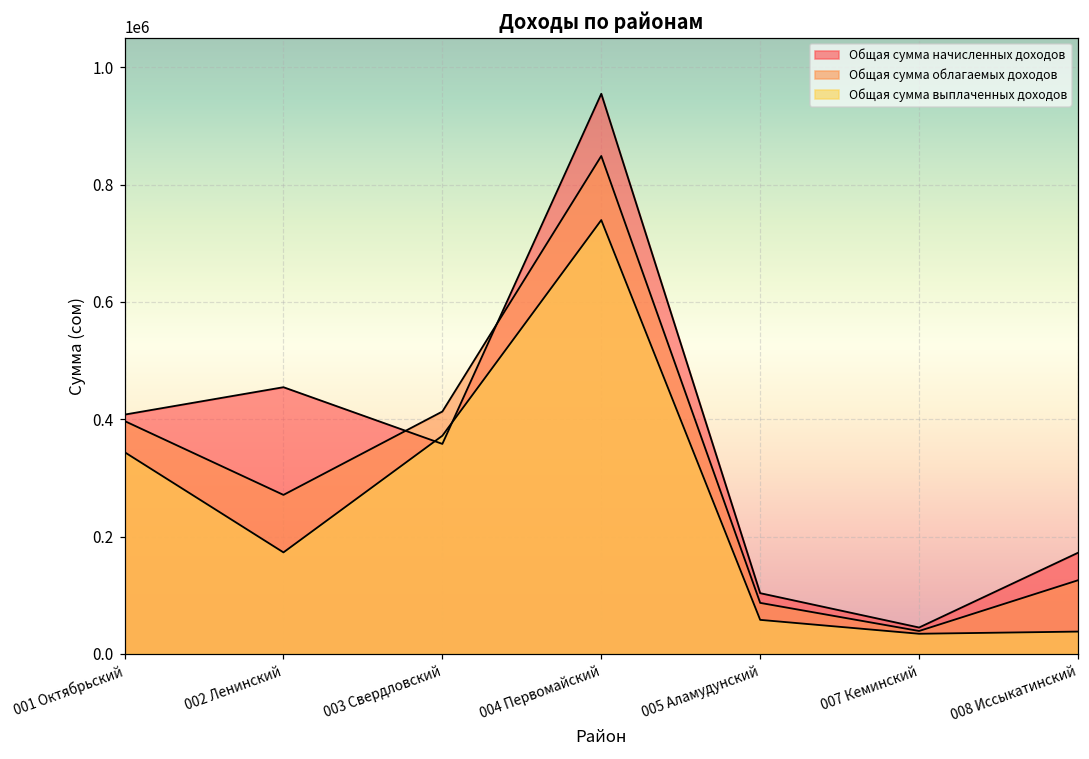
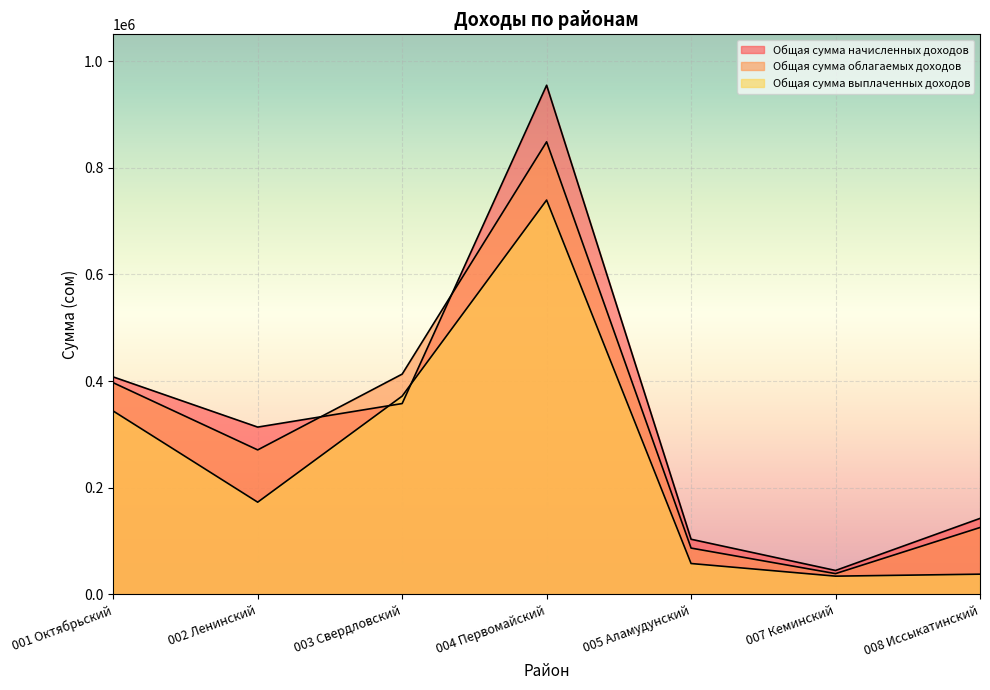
Общая сумма начисленных доходов, 002 Ленинский: 450000 -> 310000
Общая сумма начисленных доходов, 008 Иссыкатинский: 170000 -> 140000
